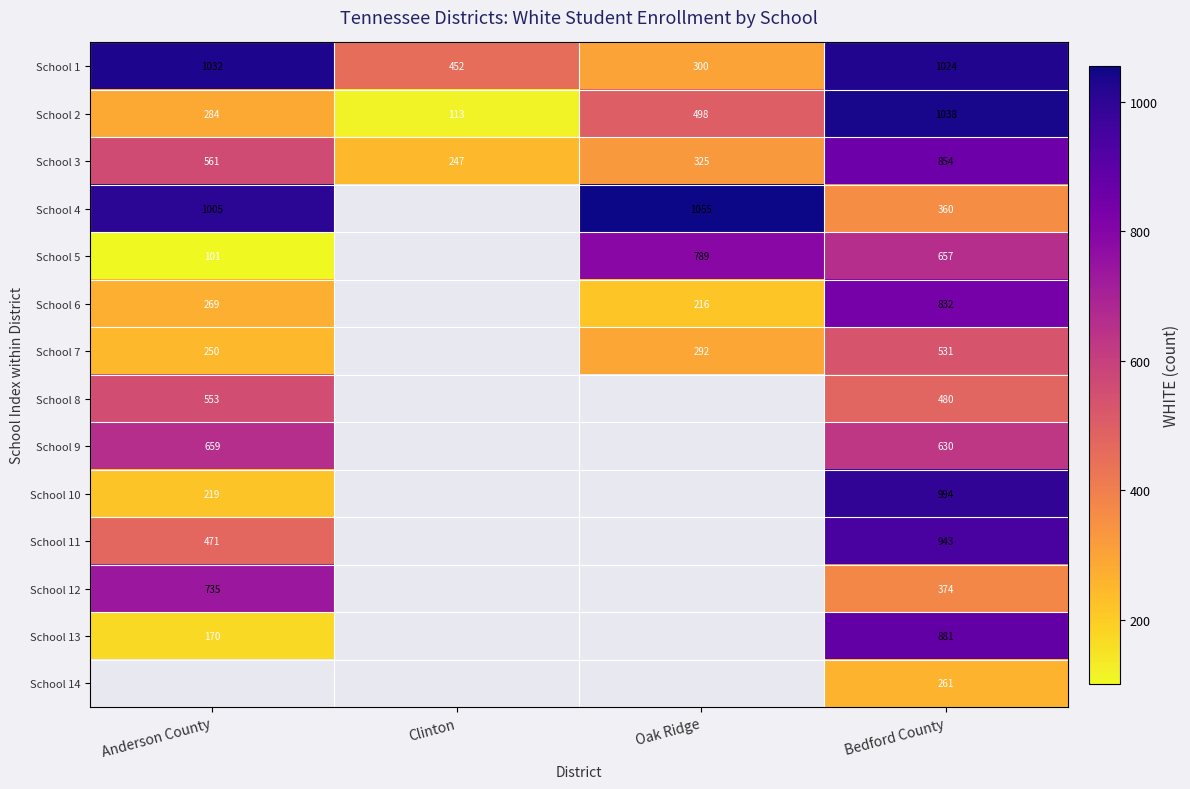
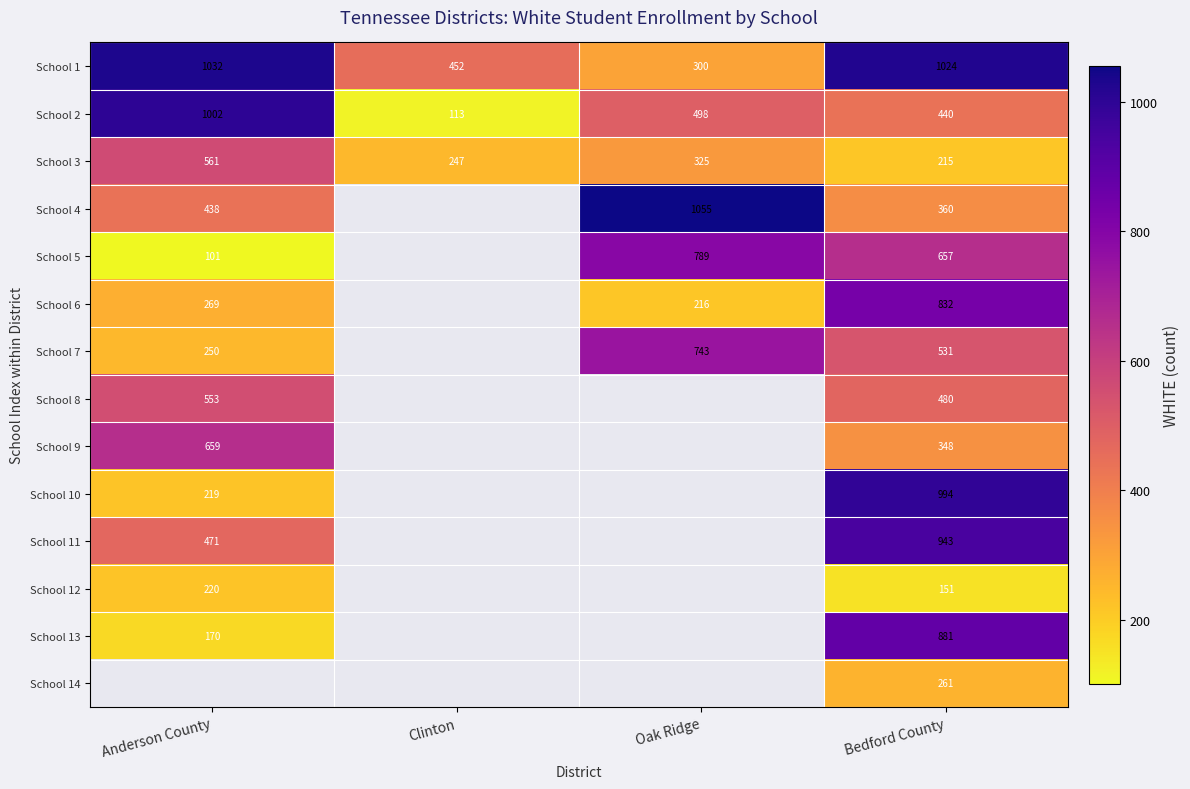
School 2, Anderson County: 284 -> 1002
School 2, Bedford County: 1038 -> 440
School 3, Bedford County: 854 -> 215
School 4, Anderson County: 1005 -> 438
School 7, Oak Ridge: 292 -> 743
School 9, Bedford County: 630 -> 348
School 12, Anderson County: 735 -> 220
School 12, Bedford County: 374 -> 151
